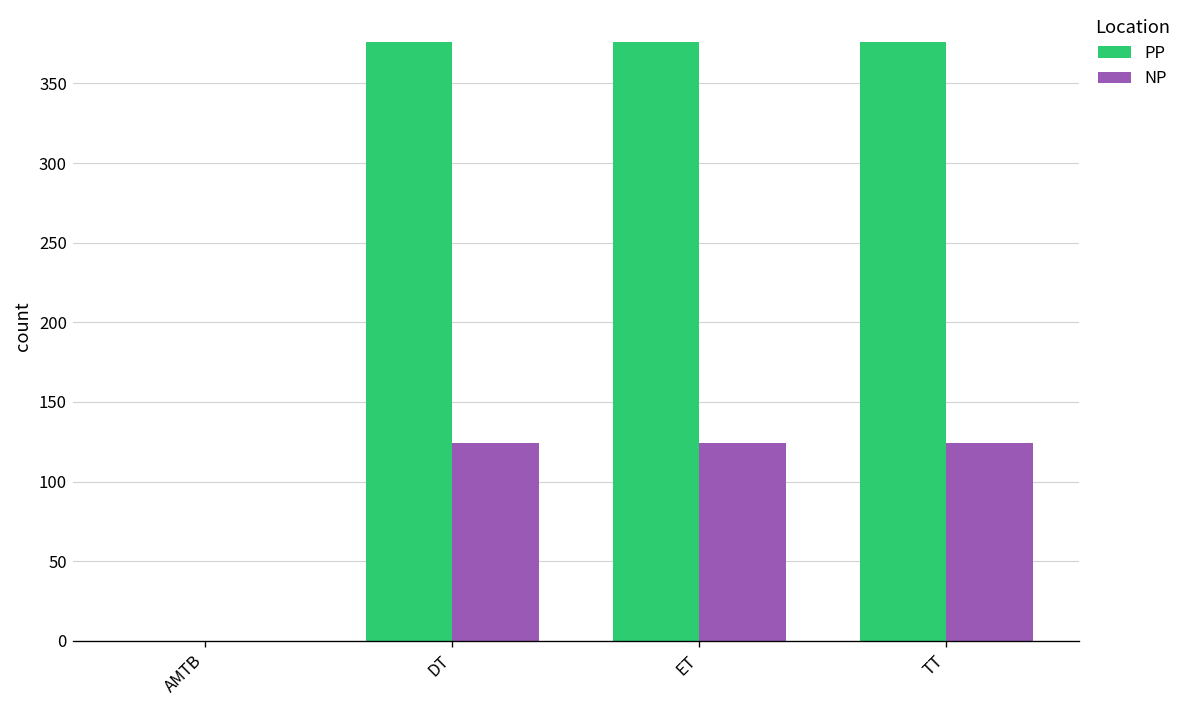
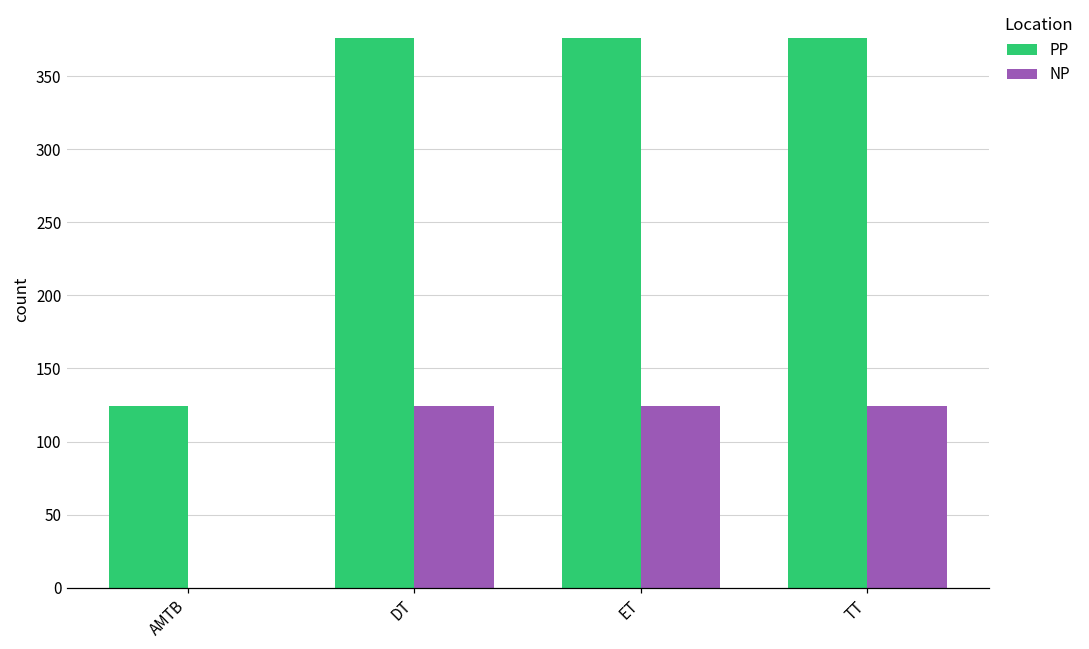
PP, AMTB: 0 -> 124
